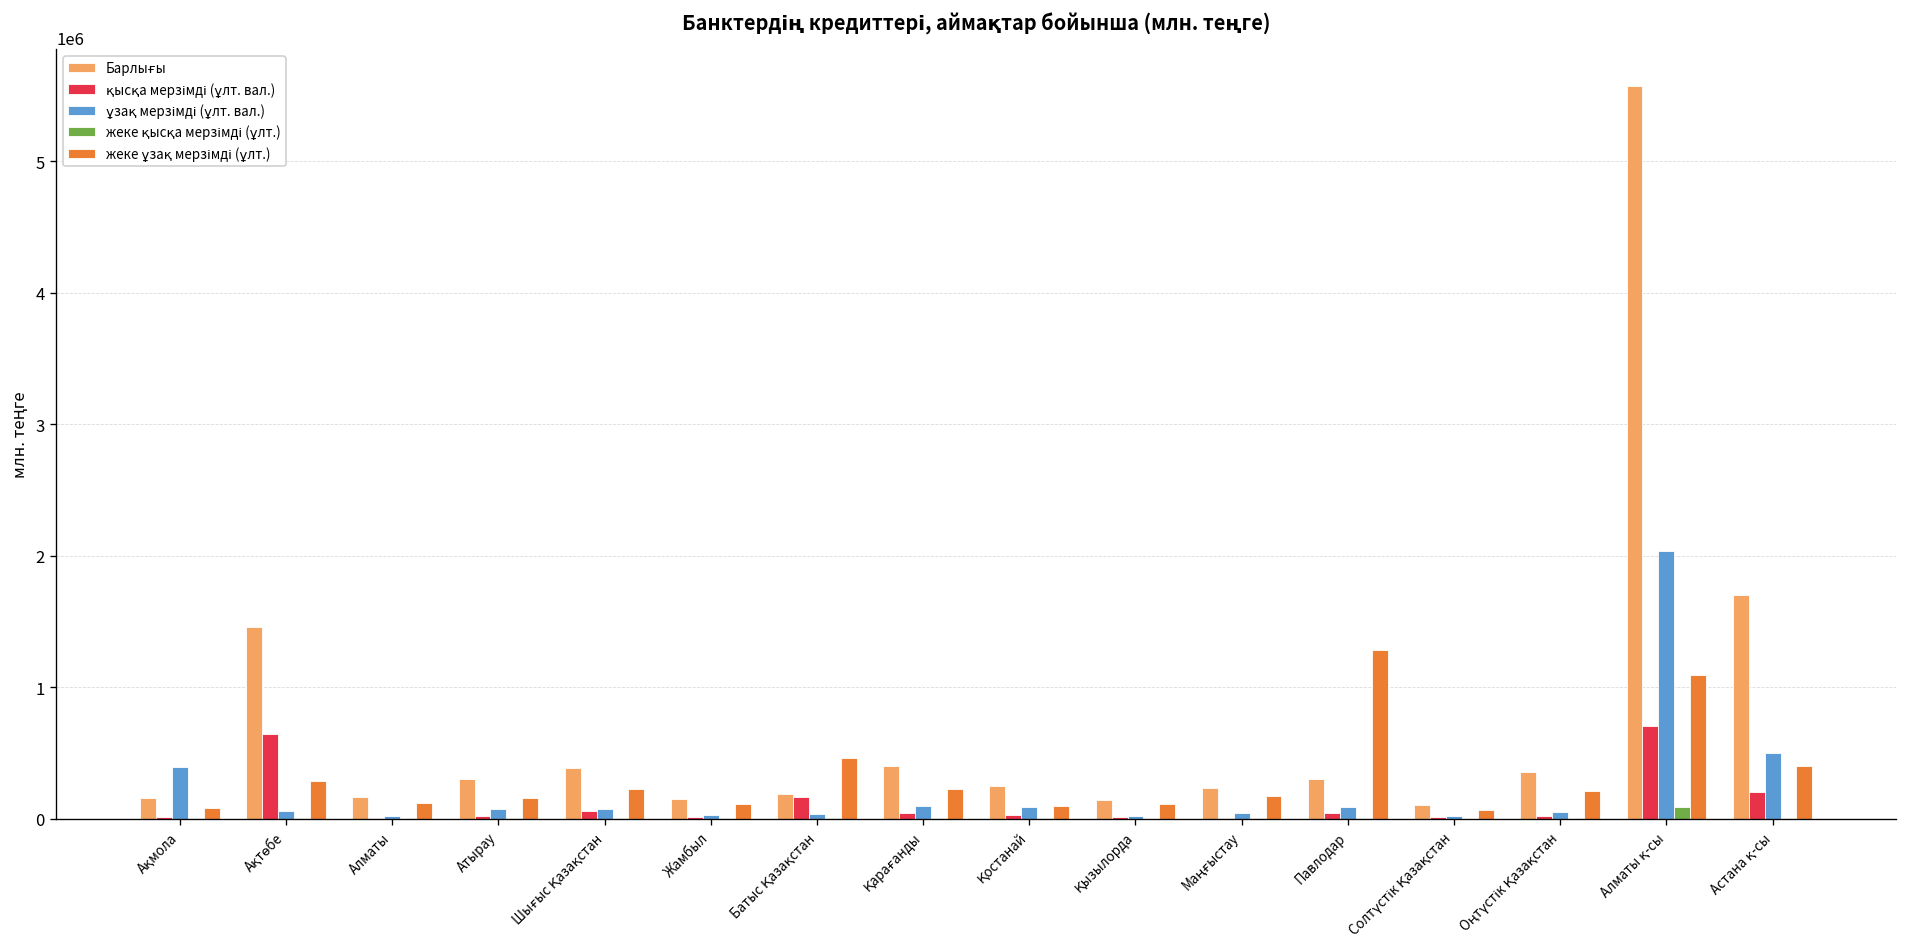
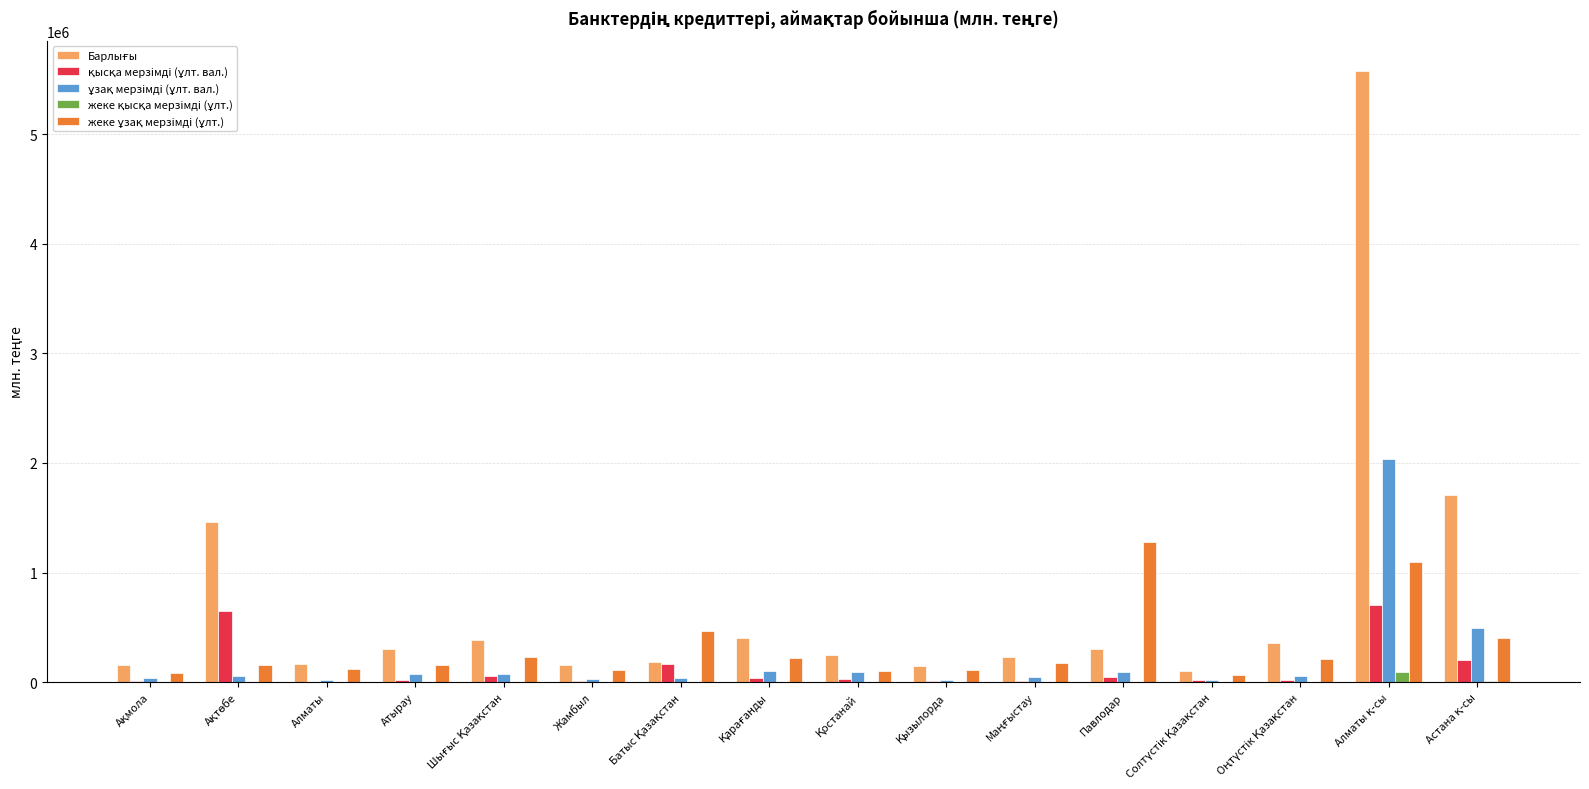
ұзақ мерзімді (ұлт. вал.), Ақмола: 390000 -> 40000
жеке ұзақ мерзімді (ұлт.), Ақтөбе: 290000 -> 160000
